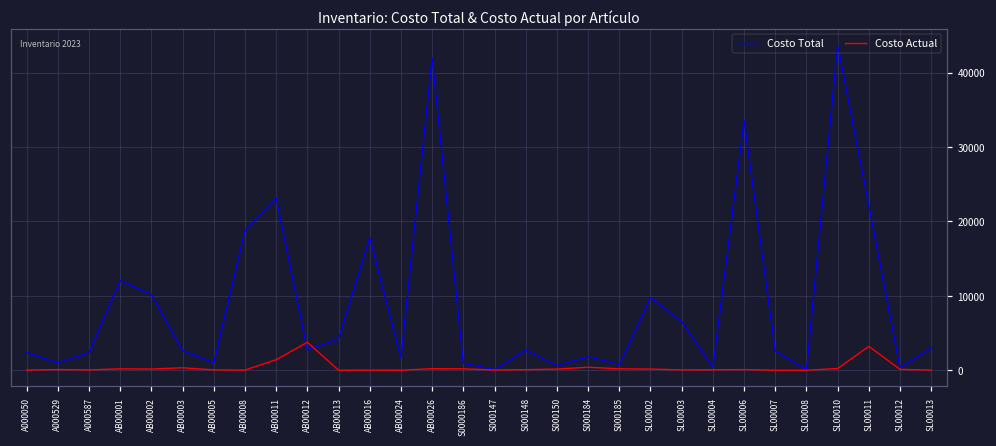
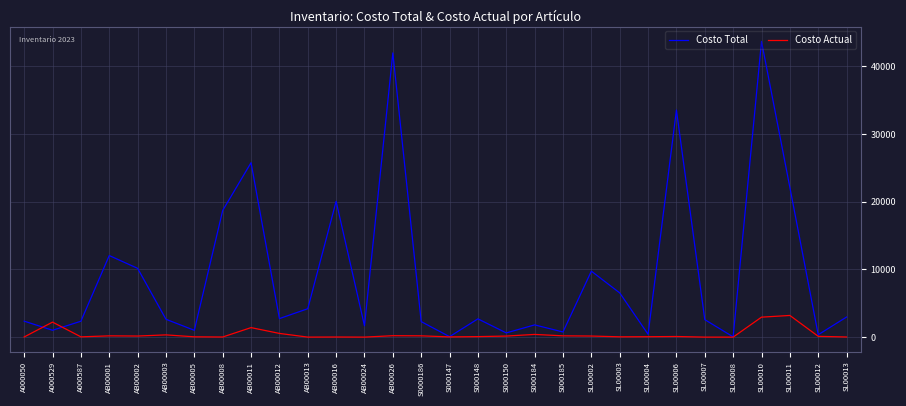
Costo Actual, A000529: 0 -> 2000
Costo Total, AB00011: 23000 -> 26000
Costo Actual, AB00012: 4000 -> 1000
Costo Total, AB00016: 18000 -> 20000
Costo Total, S0000186: 1000 -> 2000
Costo Actual, SL00010: 0 -> 3000
